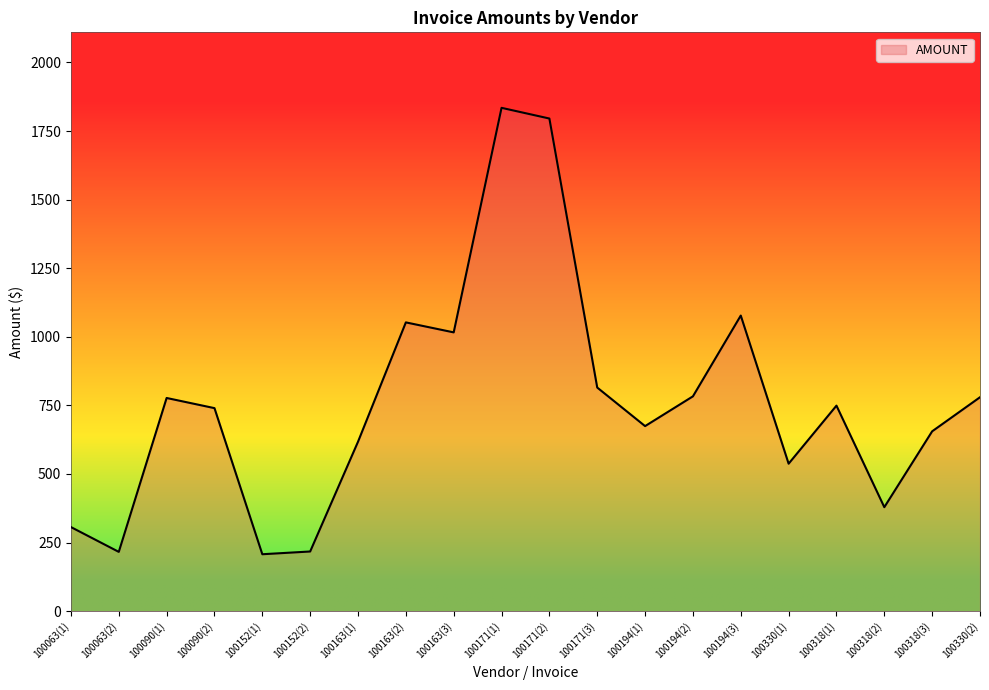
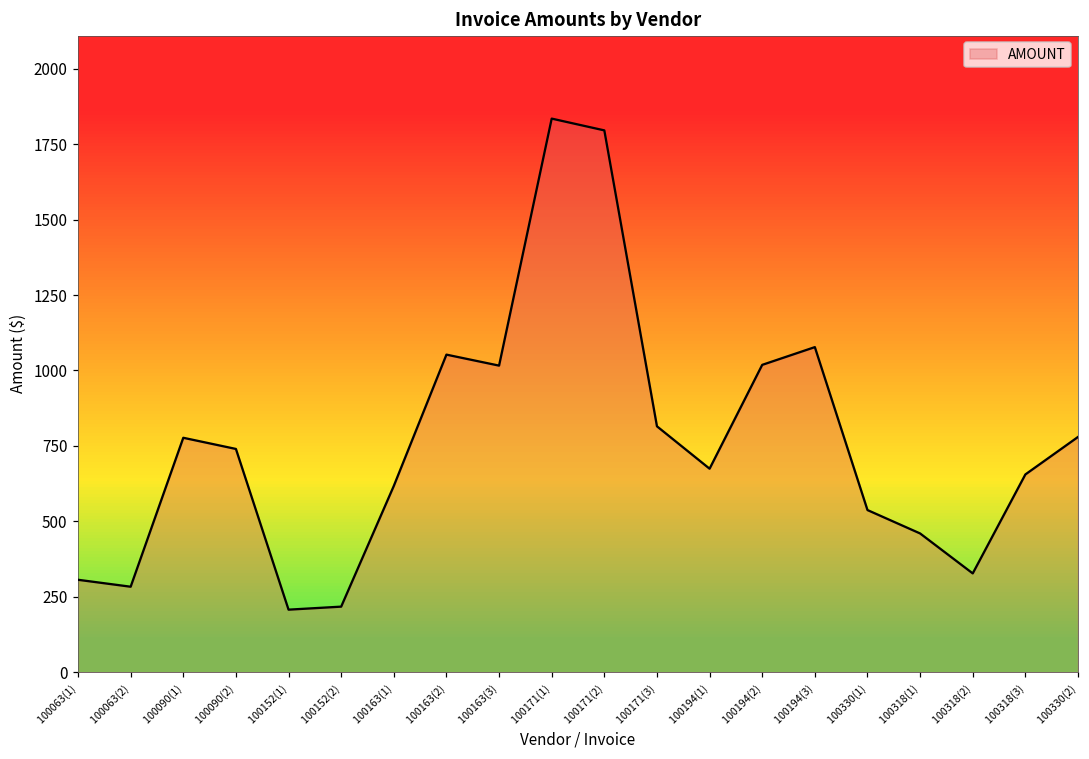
100063(2): 220 -> 280
100194(2): 780 -> 1020
100318(1): 750 -> 460
100318(2): 380 -> 330
